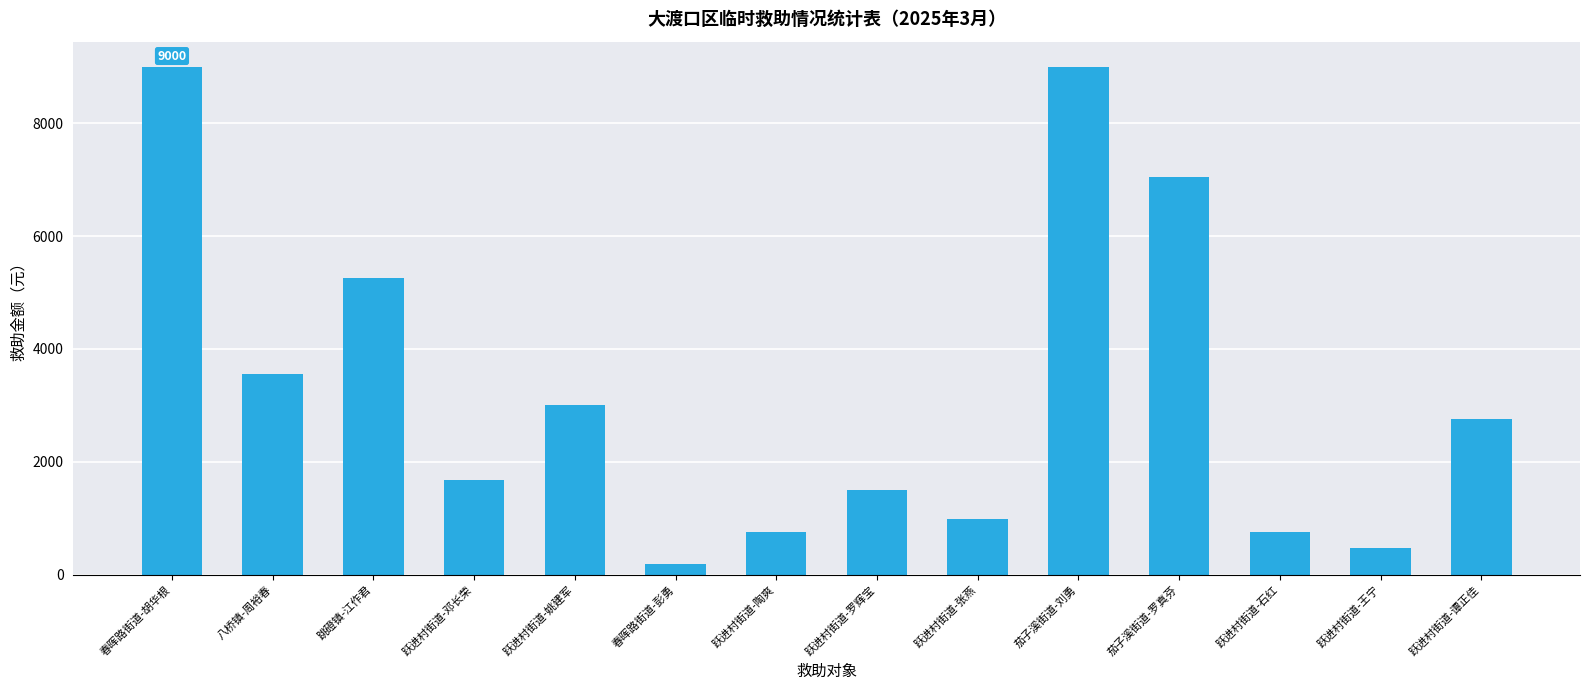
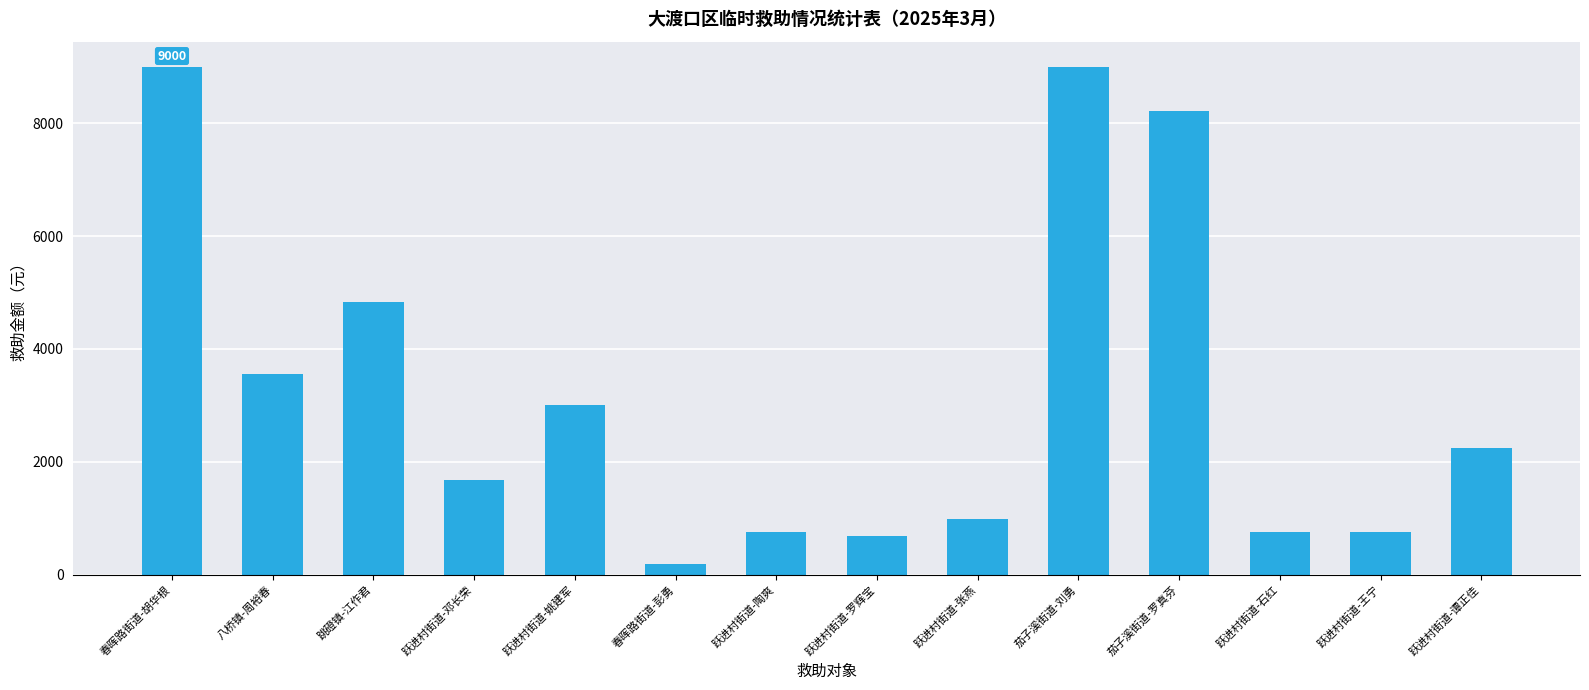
跳磴镇-江作君: 5300 -> 4800
跃进村街道-罗辉宝: 1500 -> 700
茄子溪街道-罗真芬: 7000 -> 8200
跃进村街道-王宁: 500 -> 800
跃进村街道-谭正佳: 2800 -> 2300
